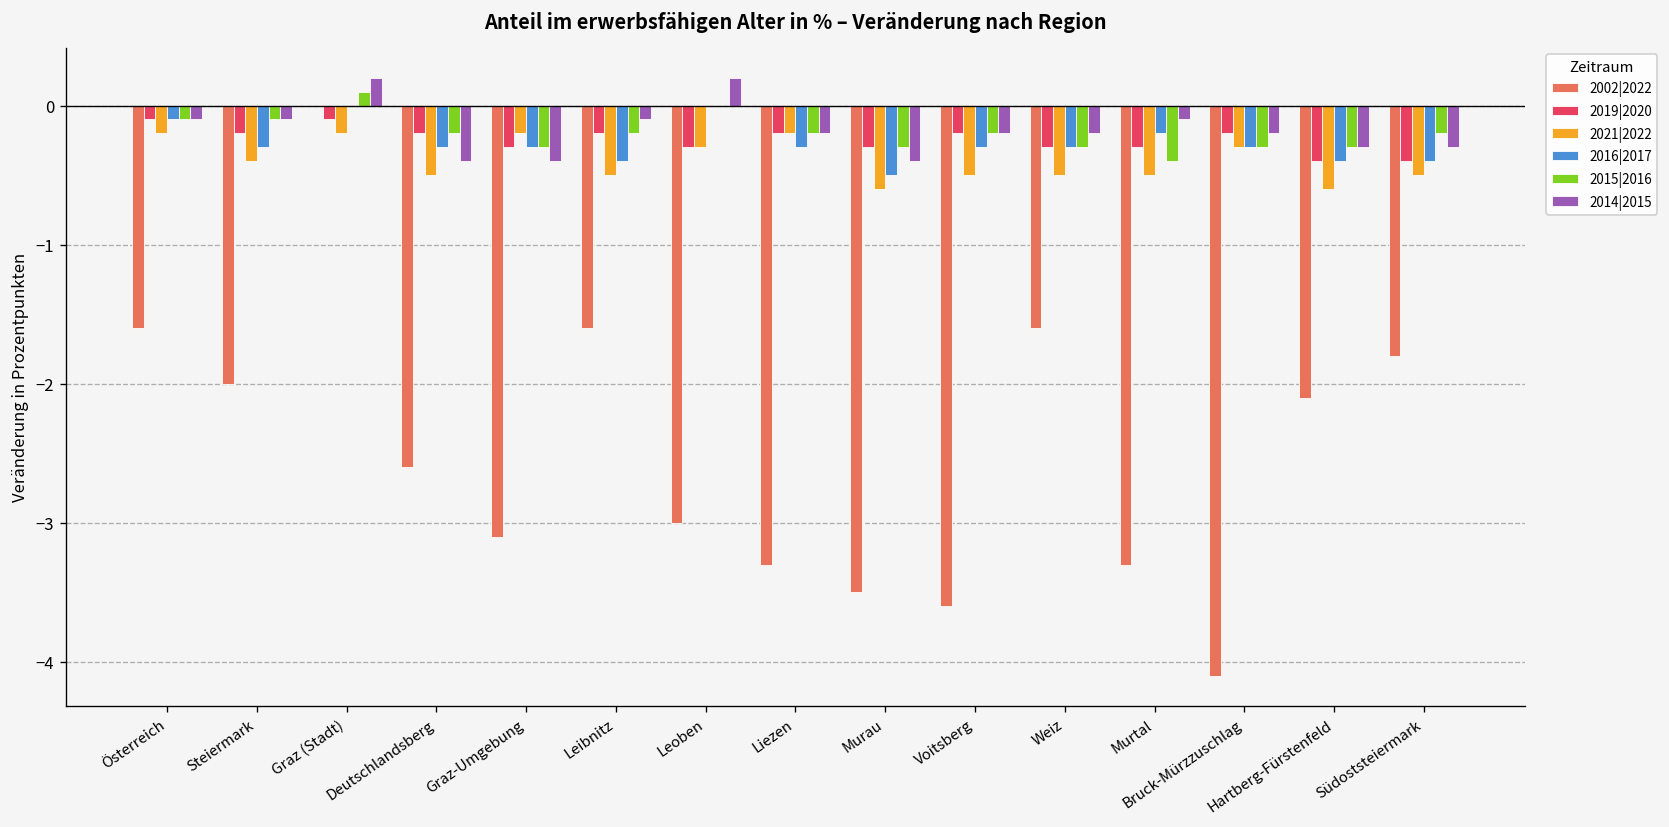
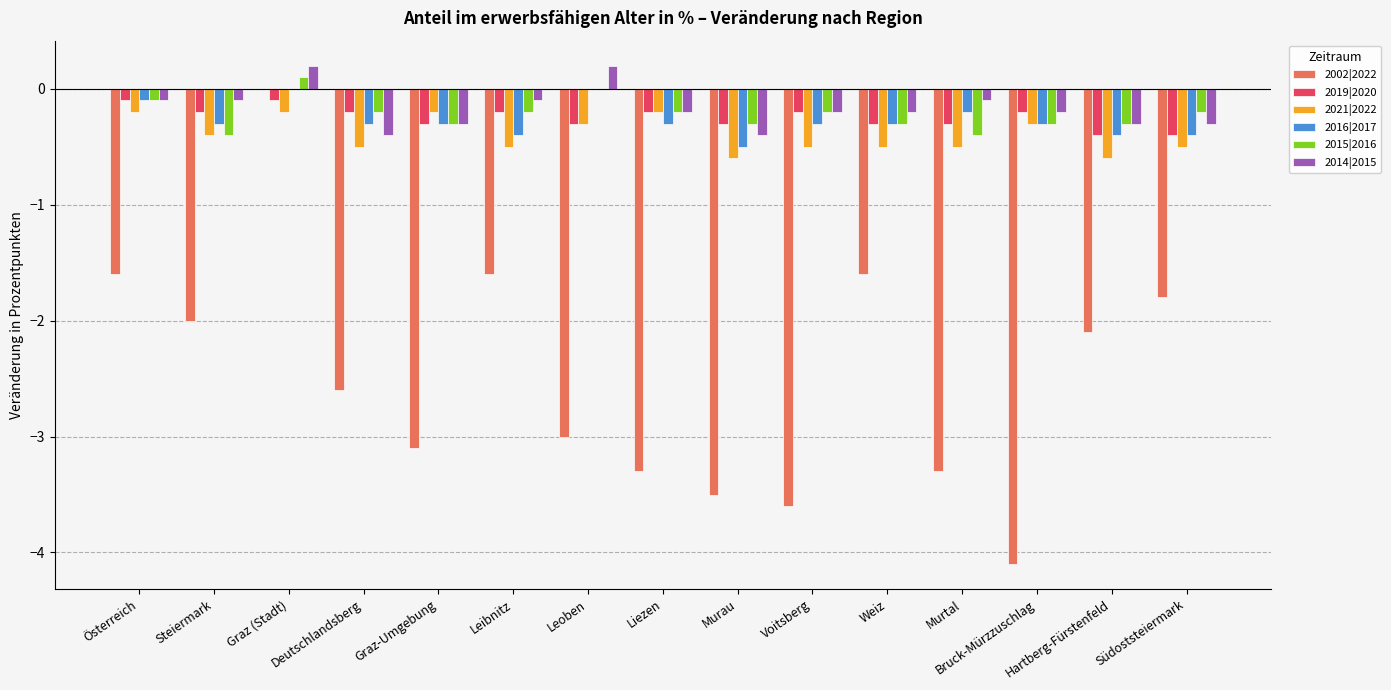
2015|2016, Steiermark: -0.1 -> -0.4
2014|2015, Graz-Umgebung: -0.4 -> -0.3
